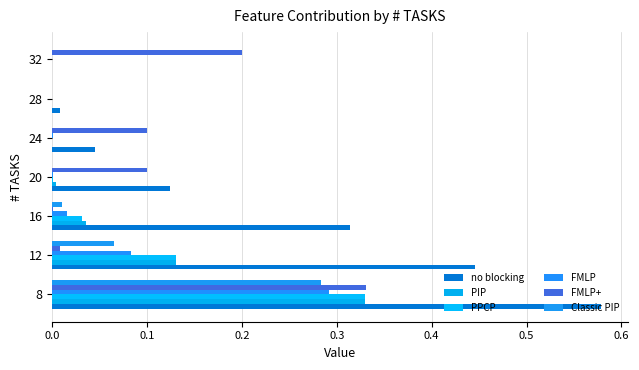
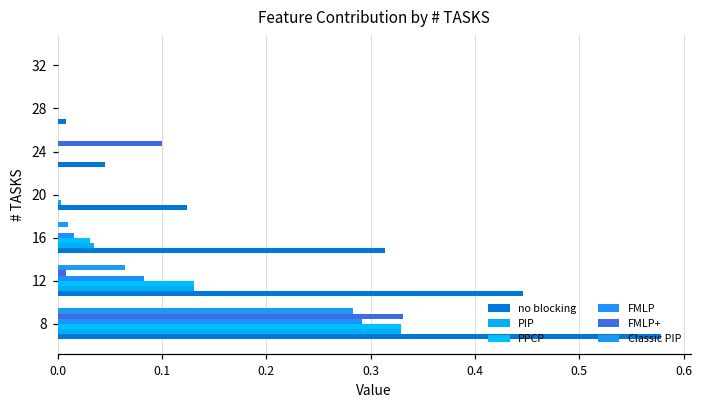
FMLP+, 32: 0.2 -> 0.0
FMLP+, 20: 0.1 -> 0.0
